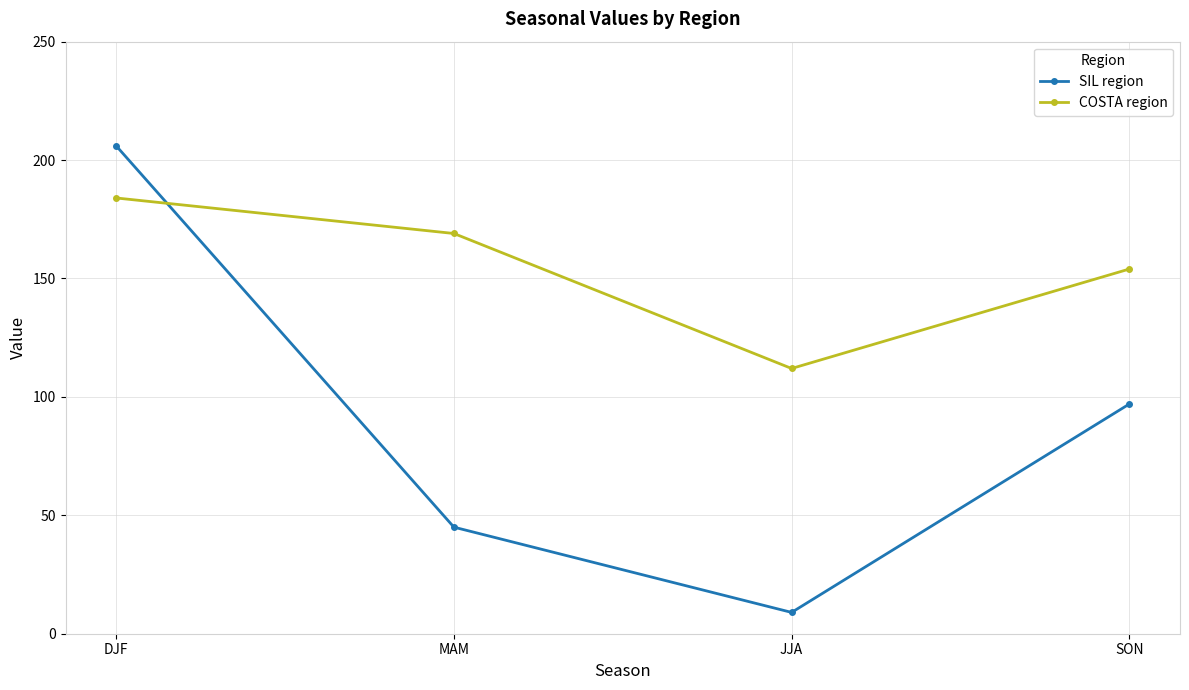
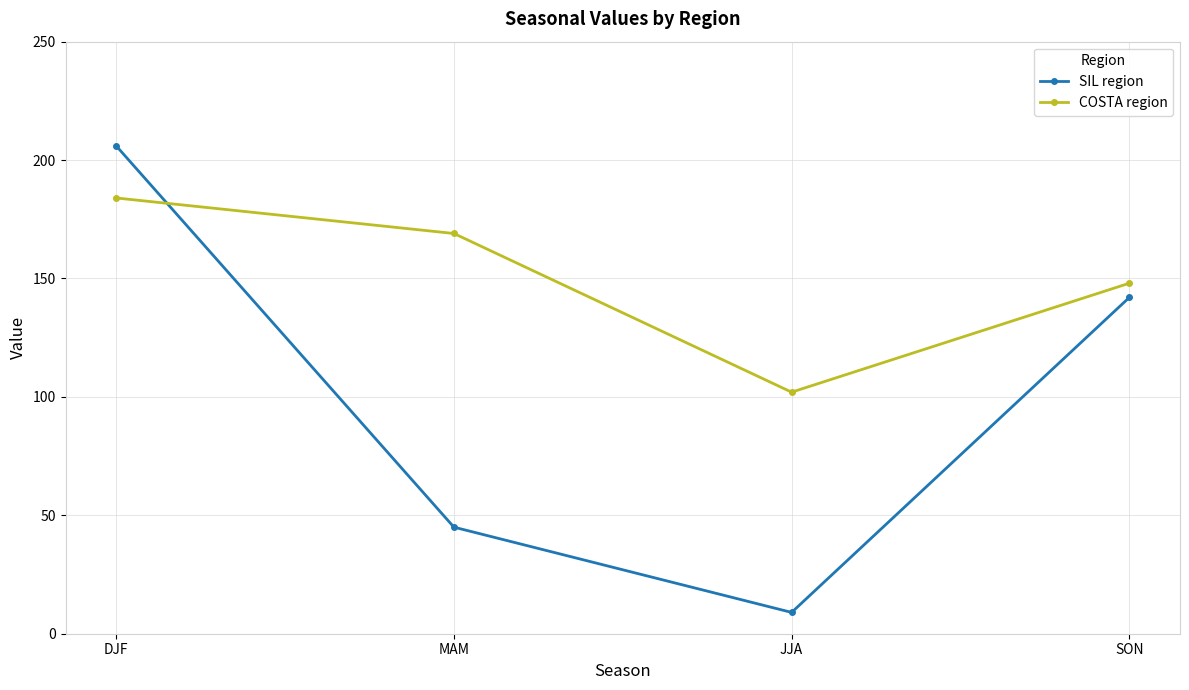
COSTA region, JJA: 112 -> 102
SIL region, SON: 97 -> 142
COSTA region, SON: 154 -> 148
